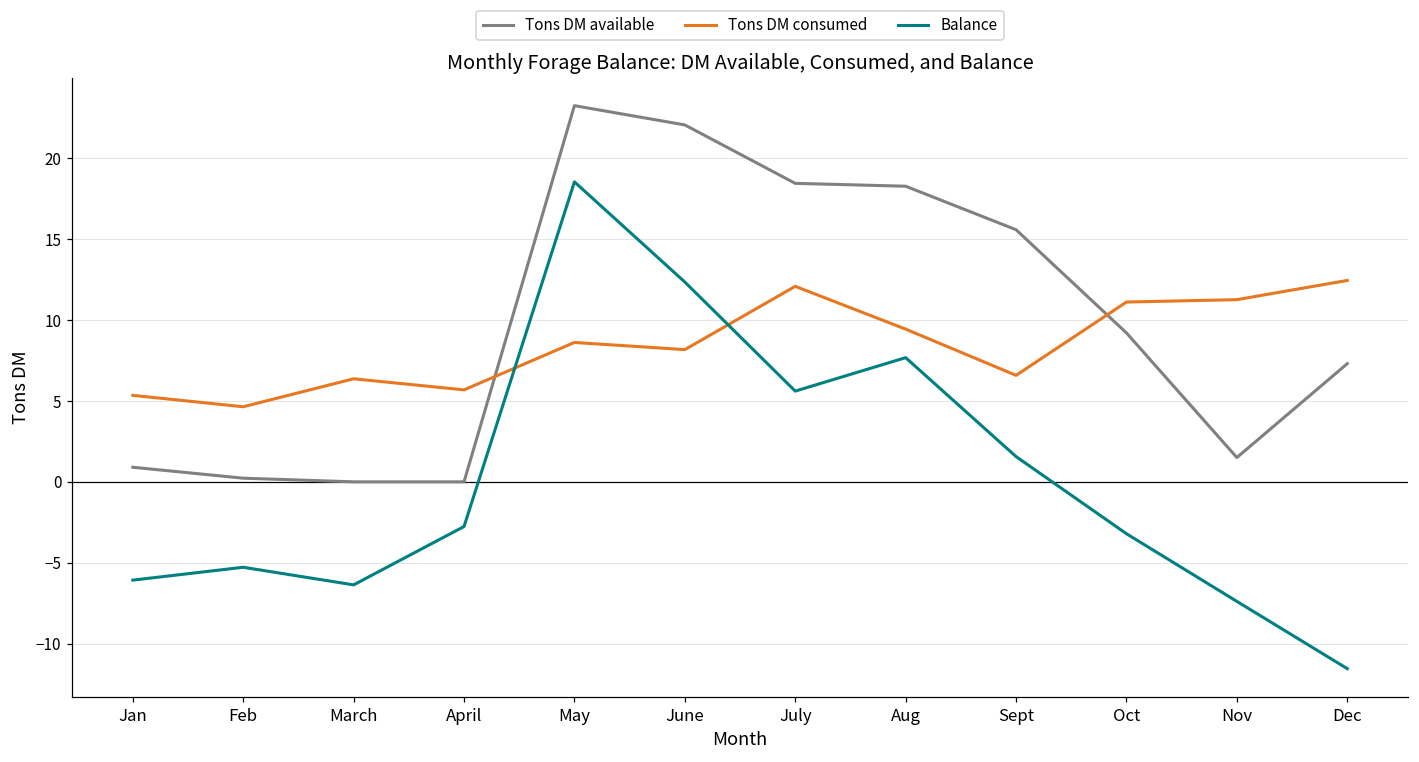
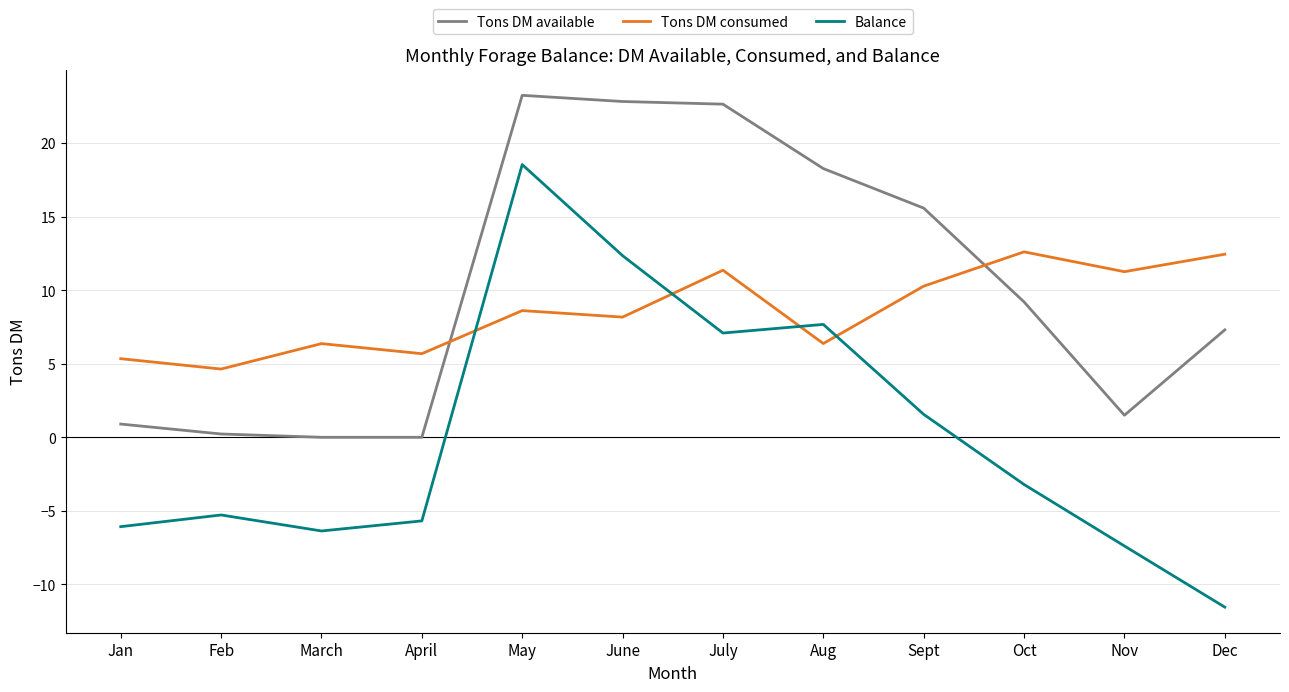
Balance, April: -2.8 -> -5.7
Tons DM available, June: 22.1 -> 22.8
Tons DM available, July: 18.4 -> 22.6
Tons DM consumed, July: 12.1 -> 11.4
Balance, July: 5.6 -> 7.1
Tons DM consumed, Aug: 9.4 -> 6.4
Tons DM consumed, Sept: 6.6 -> 10.3
Tons DM consumed, Oct: 11.1 -> 12.6
